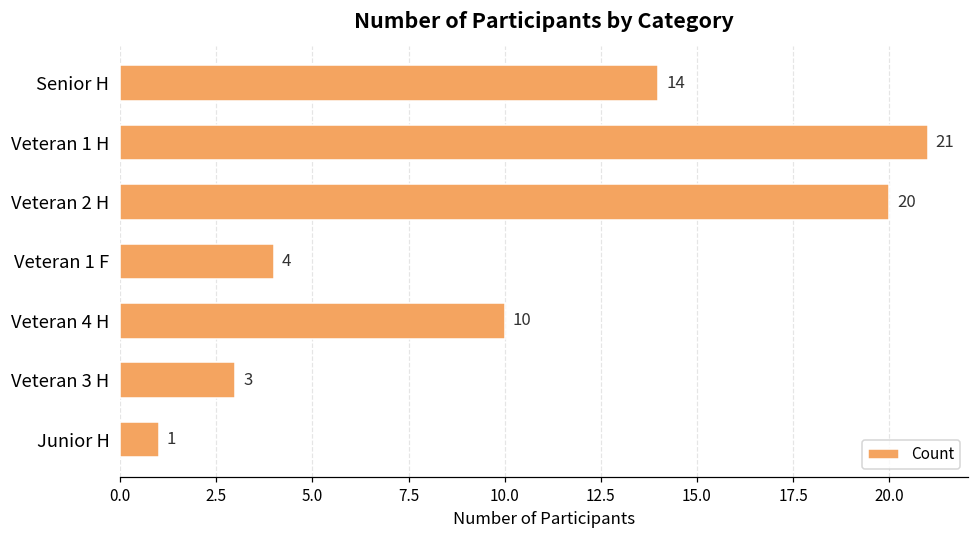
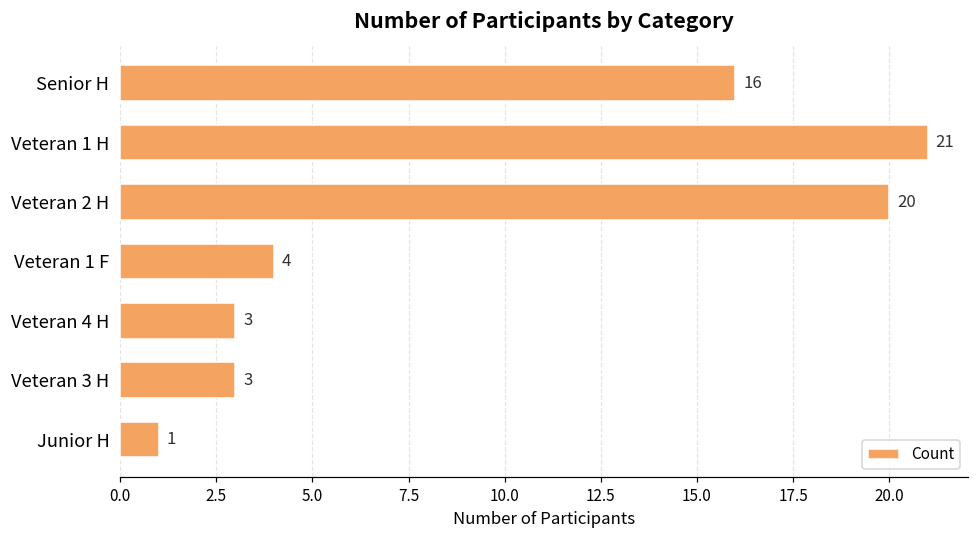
Senior H: 14 -> 16
Veteran 4 H: 10 -> 3
